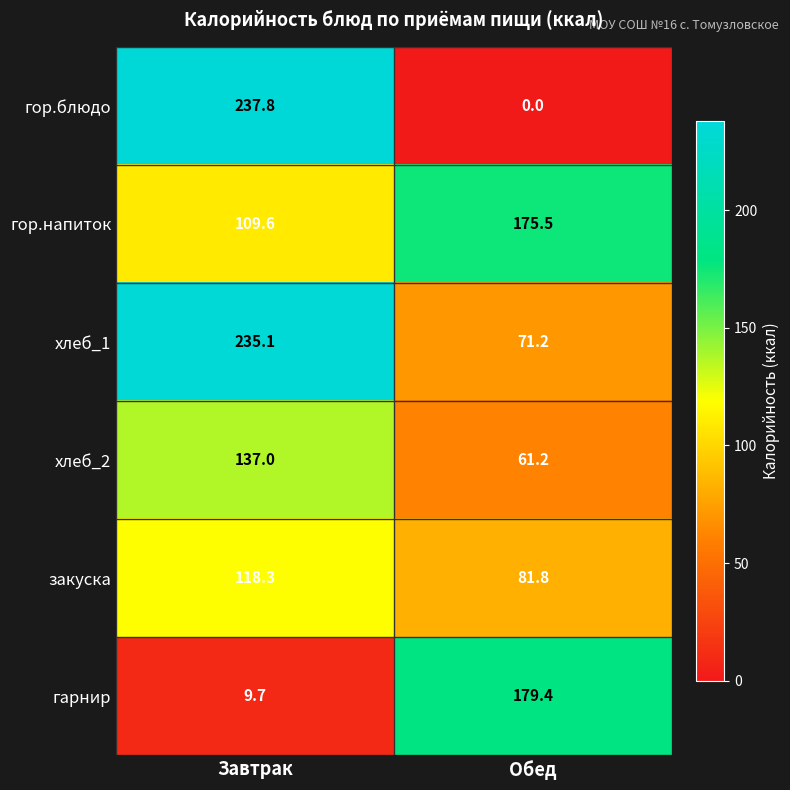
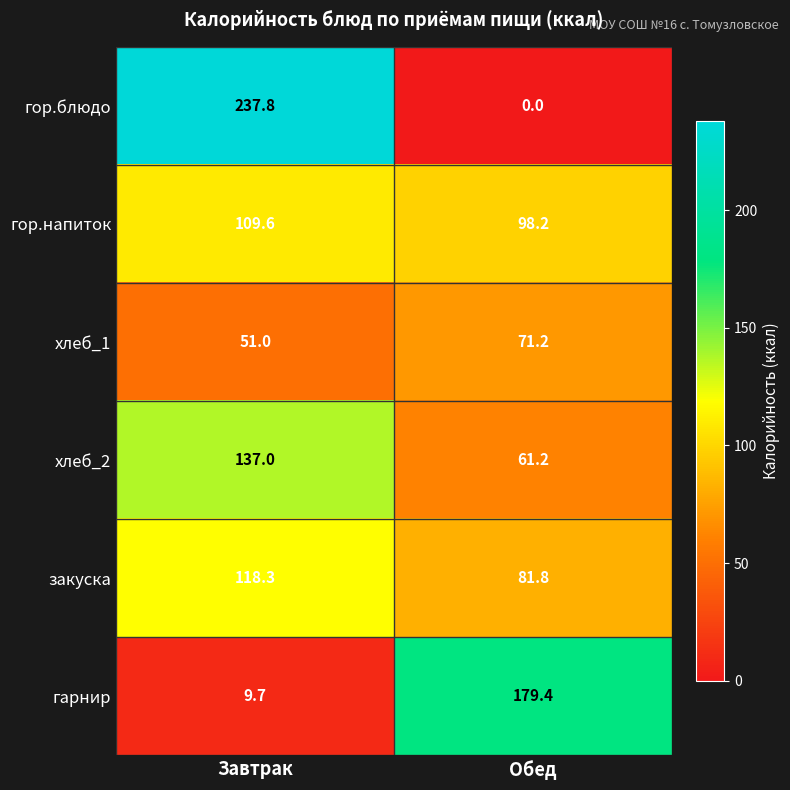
гор.напиток, Обед: 175.5 -> 98.2
хлеб_1, Завтрак: 235.1 -> 51.0
